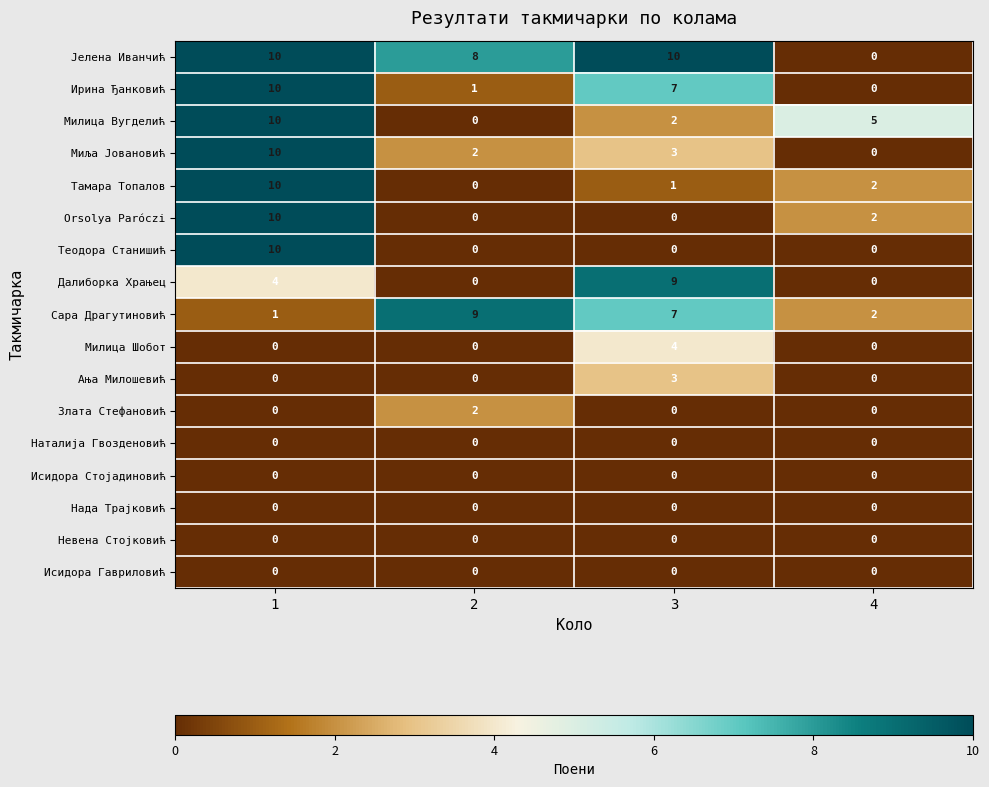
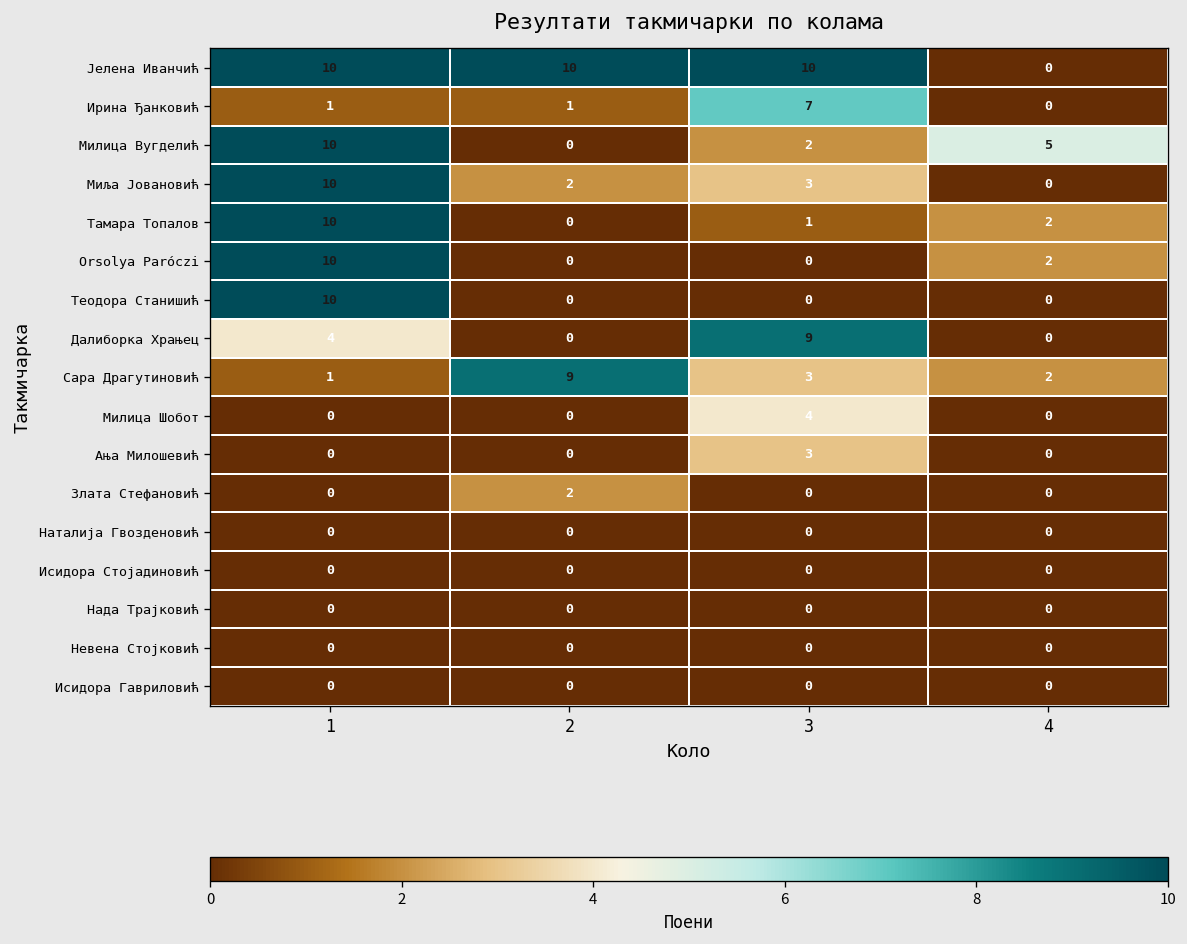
Јелена Иванчић, 2: 8 -> 10
Ирина Ђанковић, 1: 10 -> 1
Сара Драгутиновић, 3: 7 -> 3
